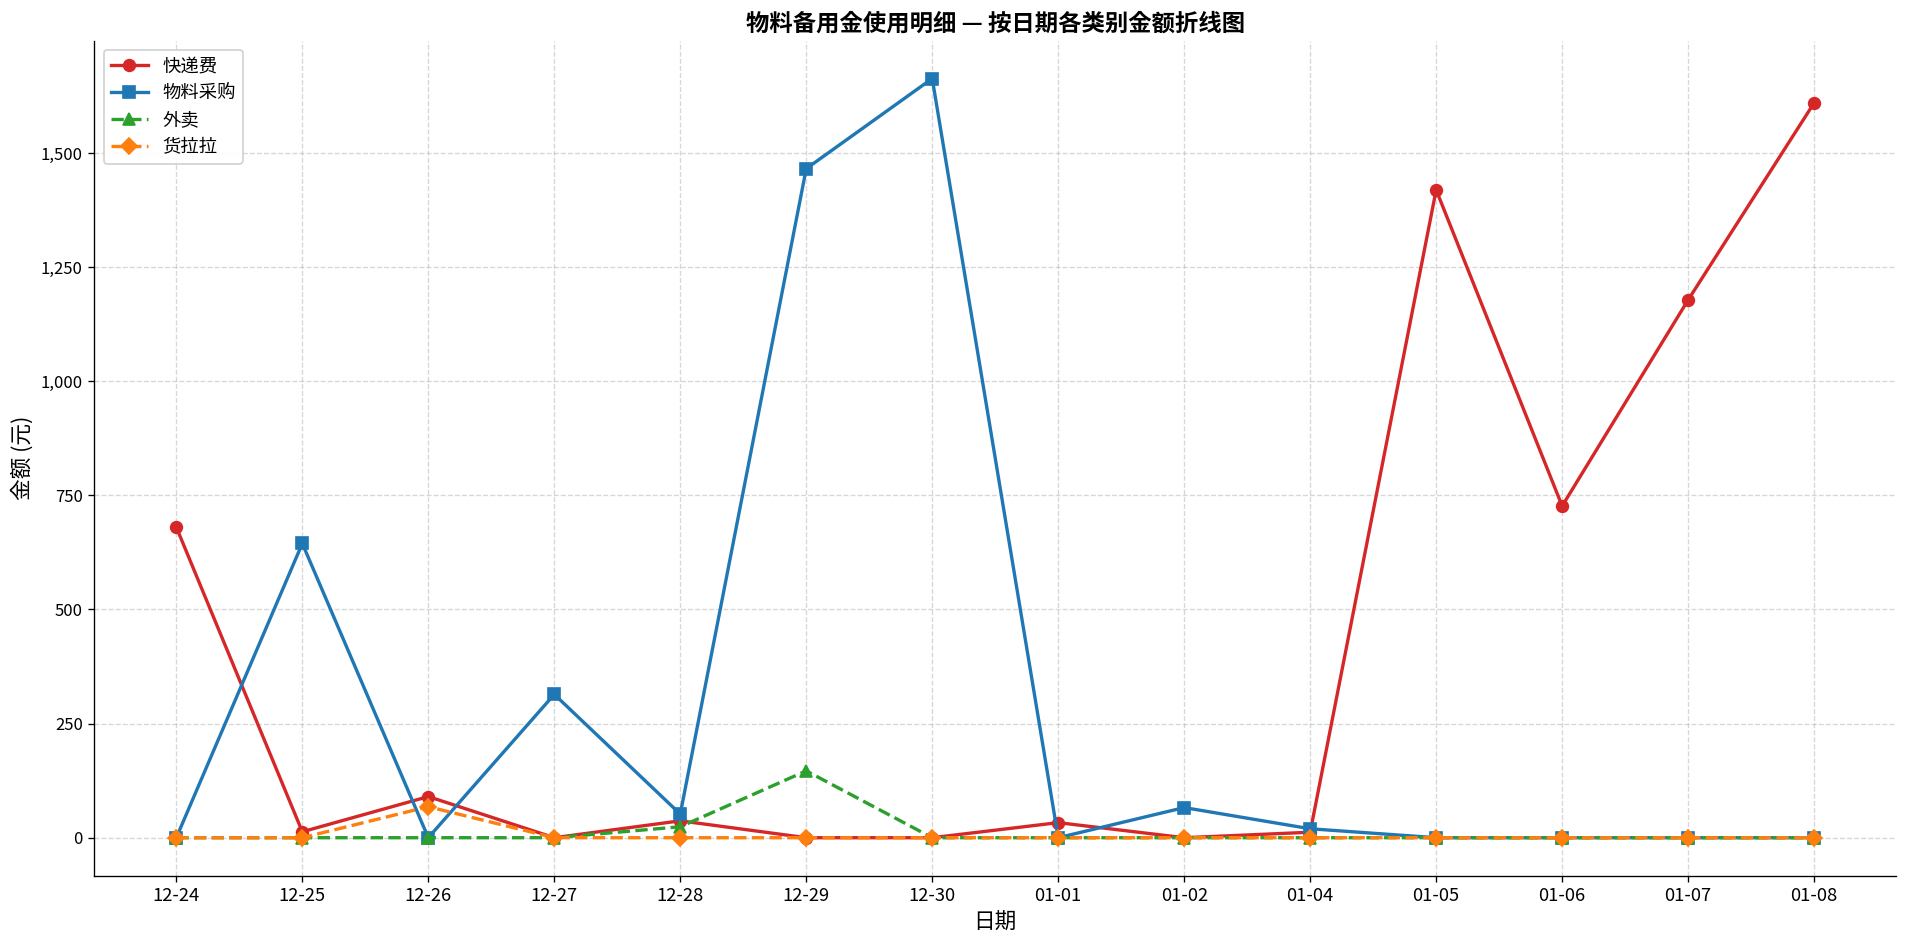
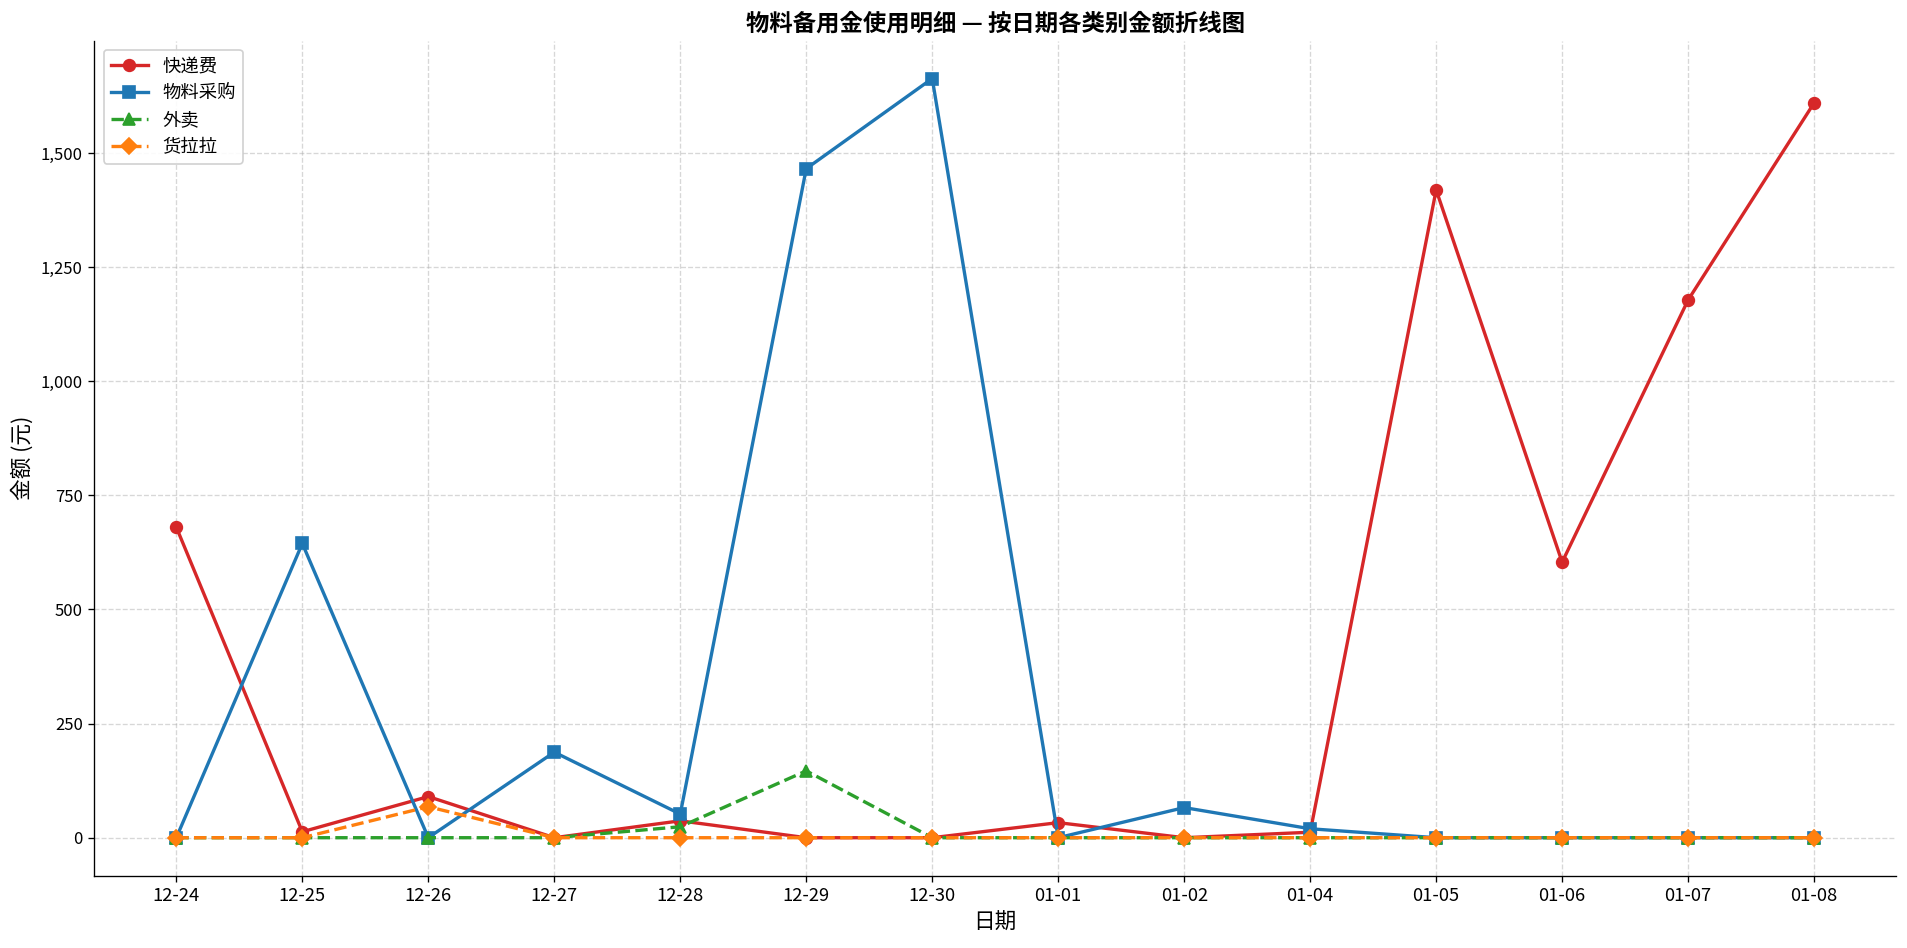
物料采购, 12-27: 310 -> 190
快递费, 01-06: 730 -> 600
